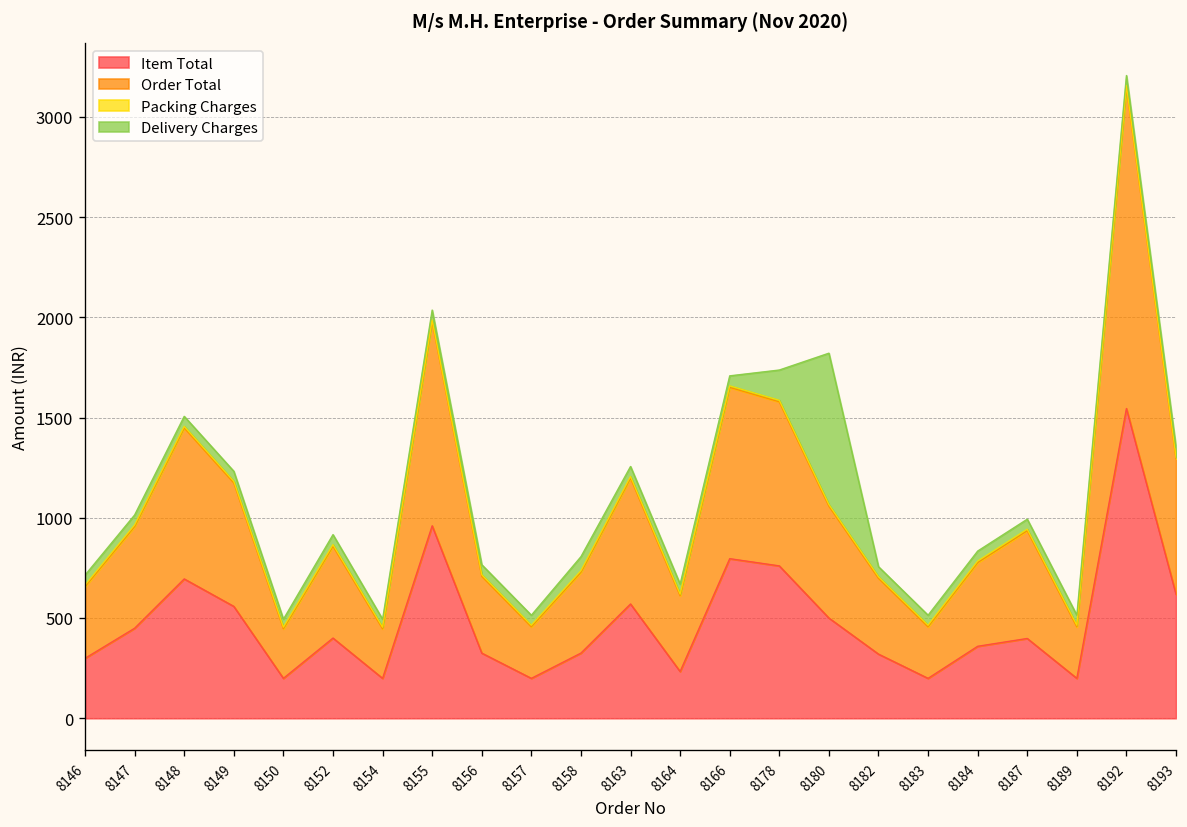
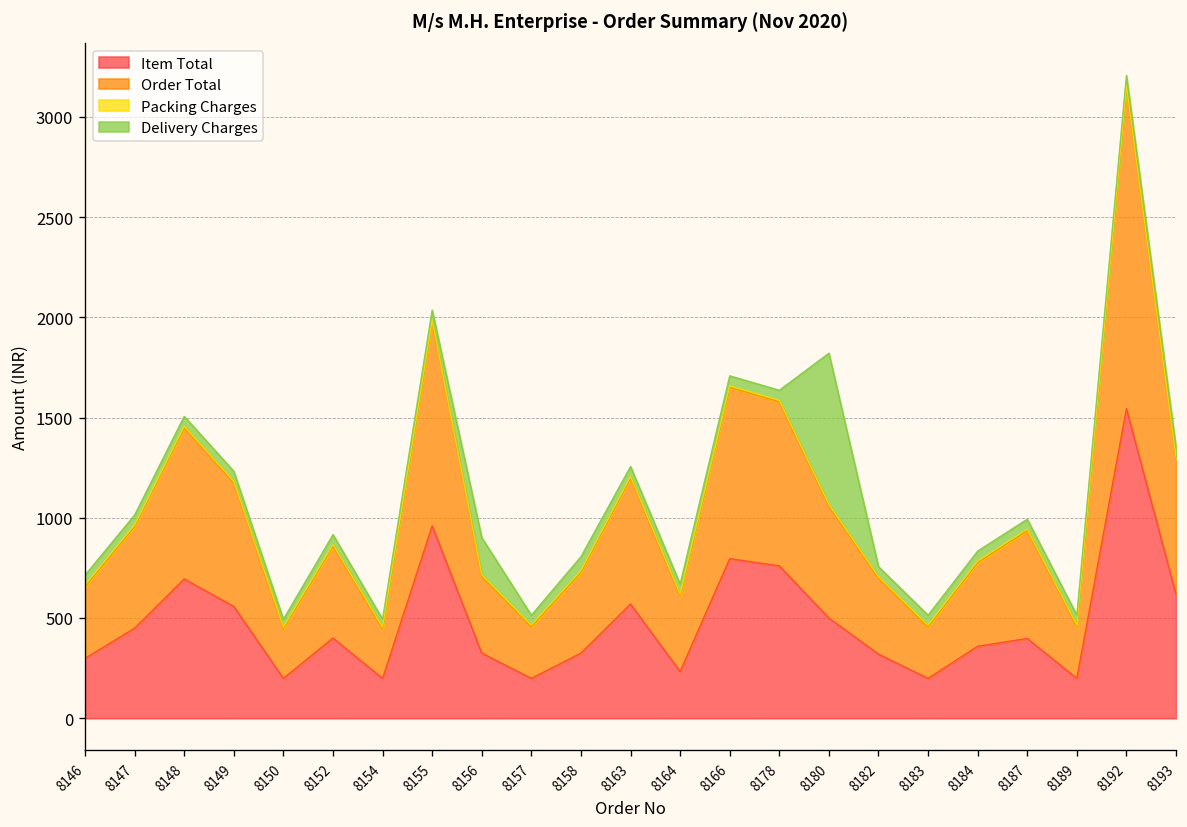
Delivery Charges, 8156: 50 -> 190
Delivery Charges, 8178: 150 -> 50
